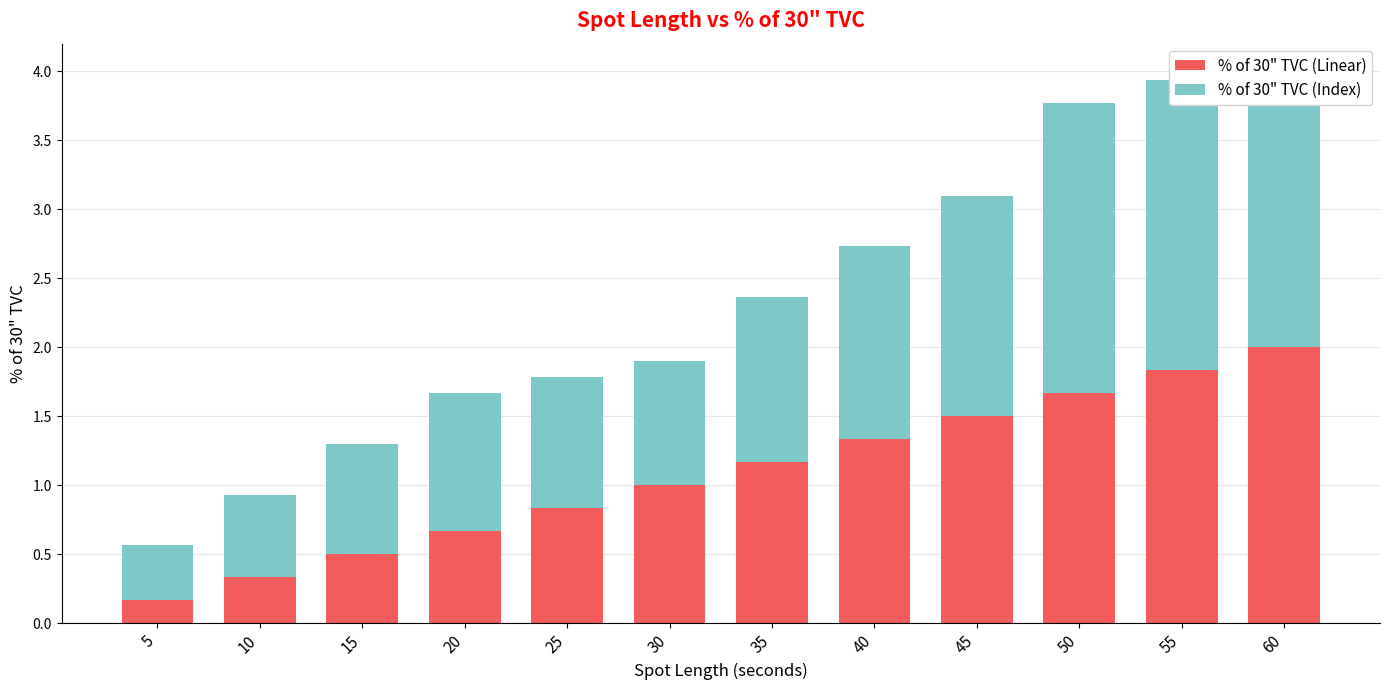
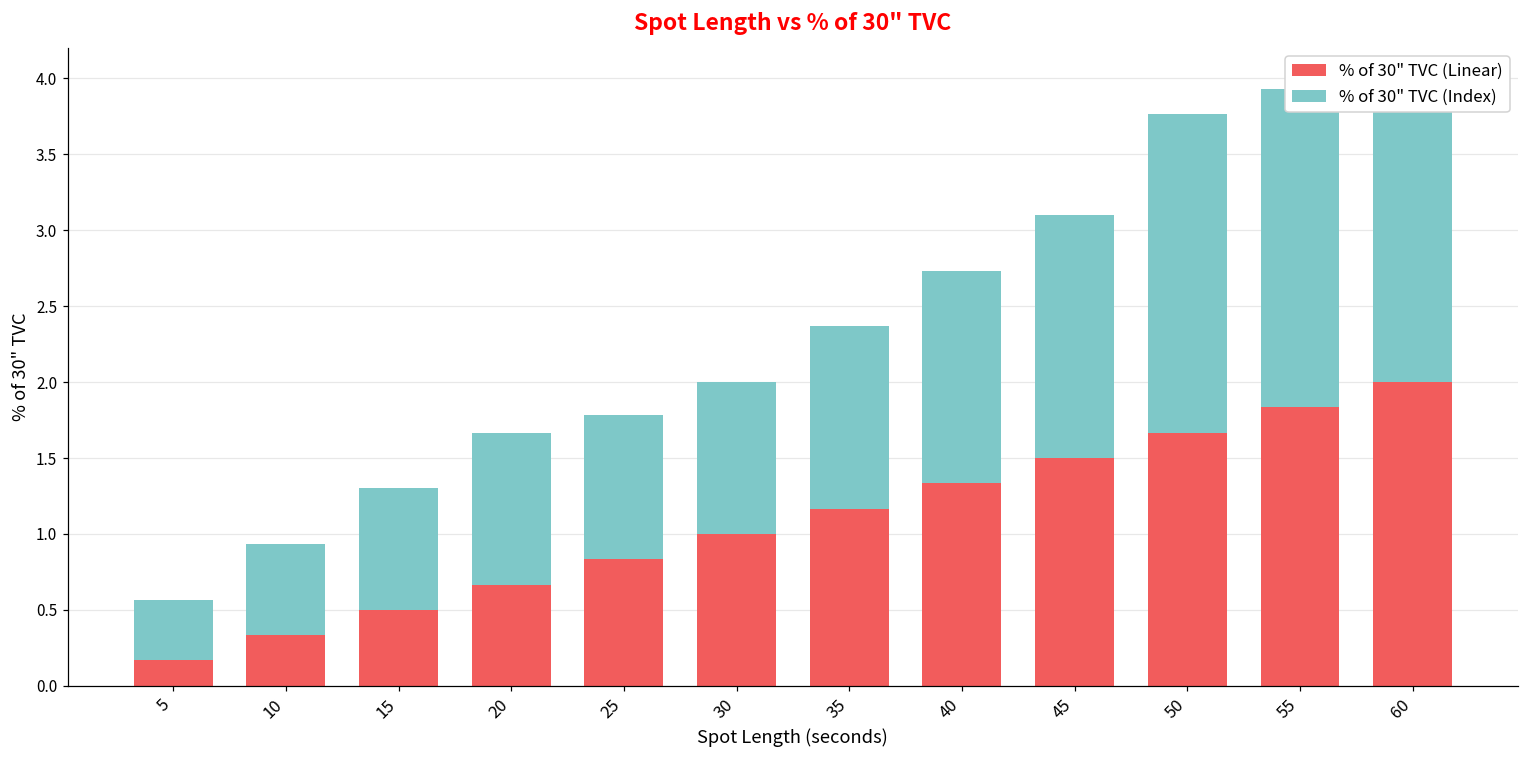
% of 30" TVC (Index), 30: 0.9 -> 1.0
